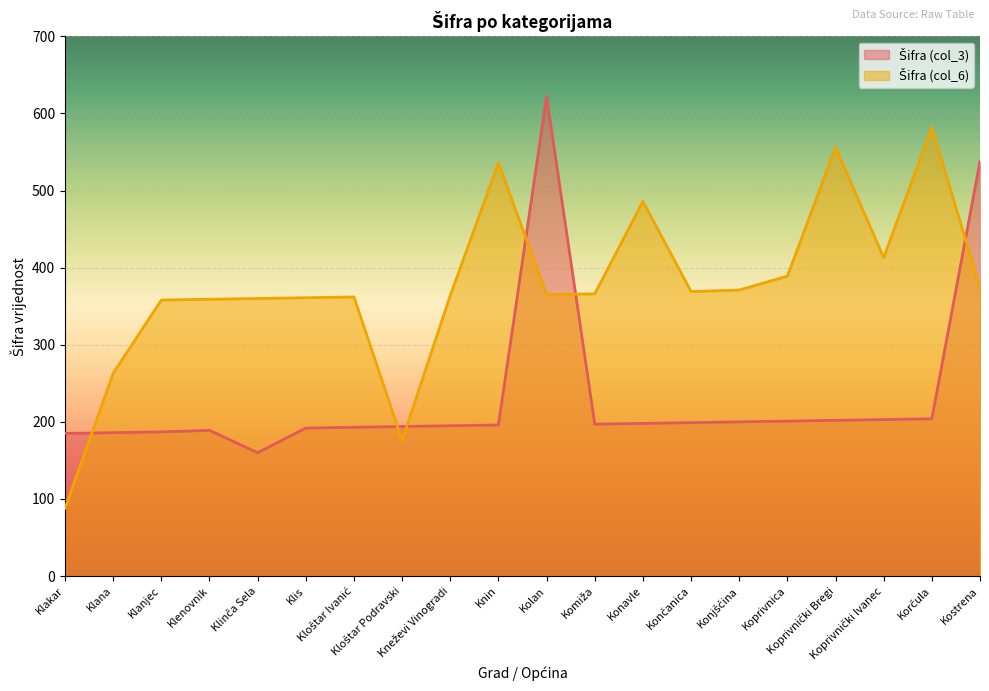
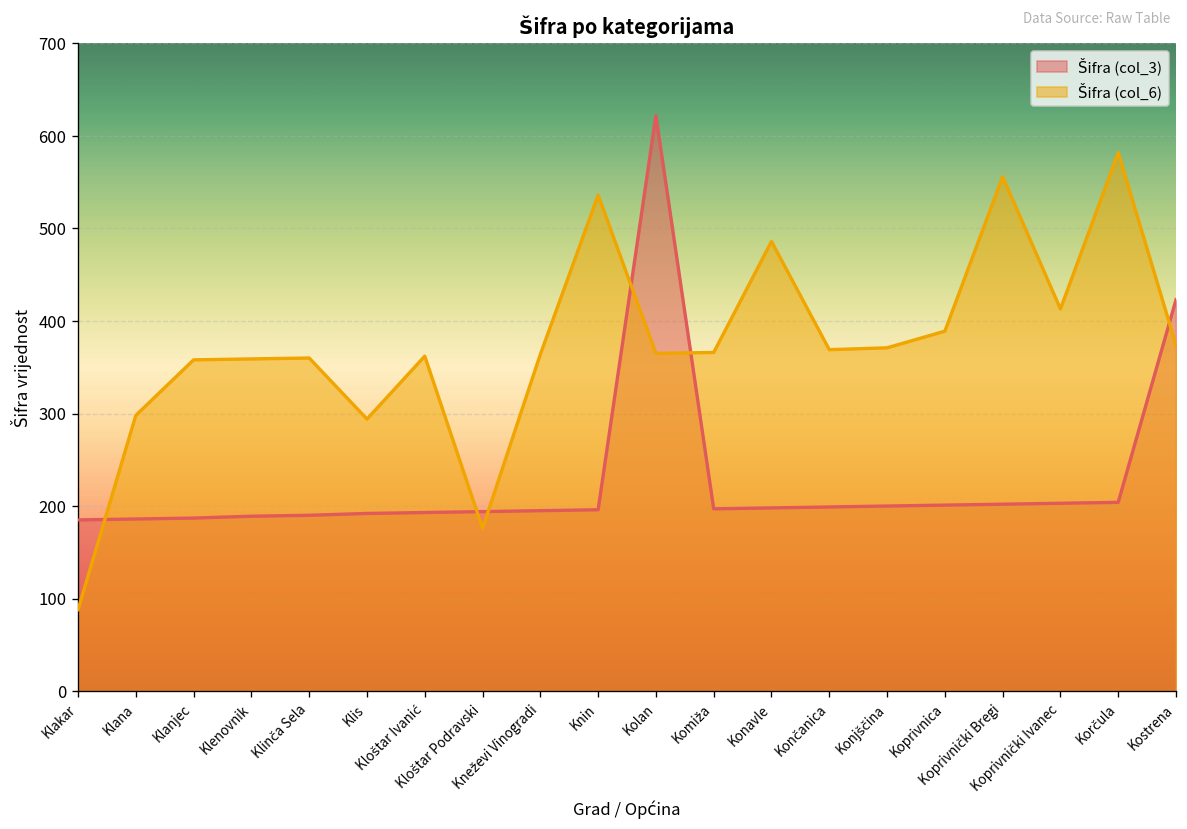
Šifra (col_6), Klana: 260 -> 300
Šifra (col_3), Klinča Sela: 160 -> 190
Šifra (col_6), Klis: 360 -> 290
Šifra (col_3), Kostrena: 540 -> 420
